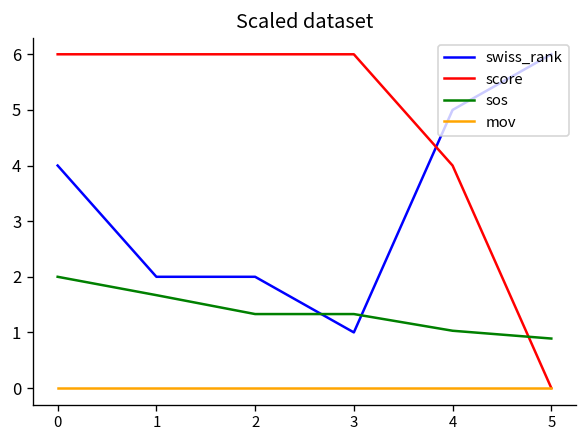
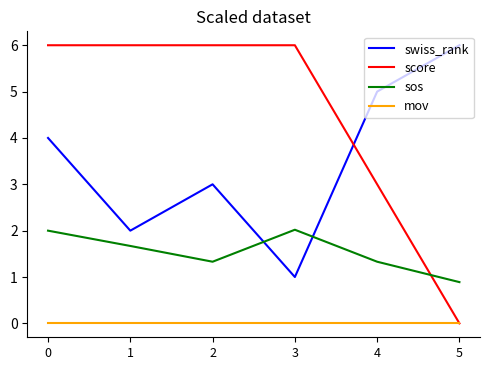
swiss_rank, 2: 2 -> 3
sos, 3: 1.3 -> 2.0
score, 4: 4 -> 3
sos, 4: 1.0 -> 1.3
